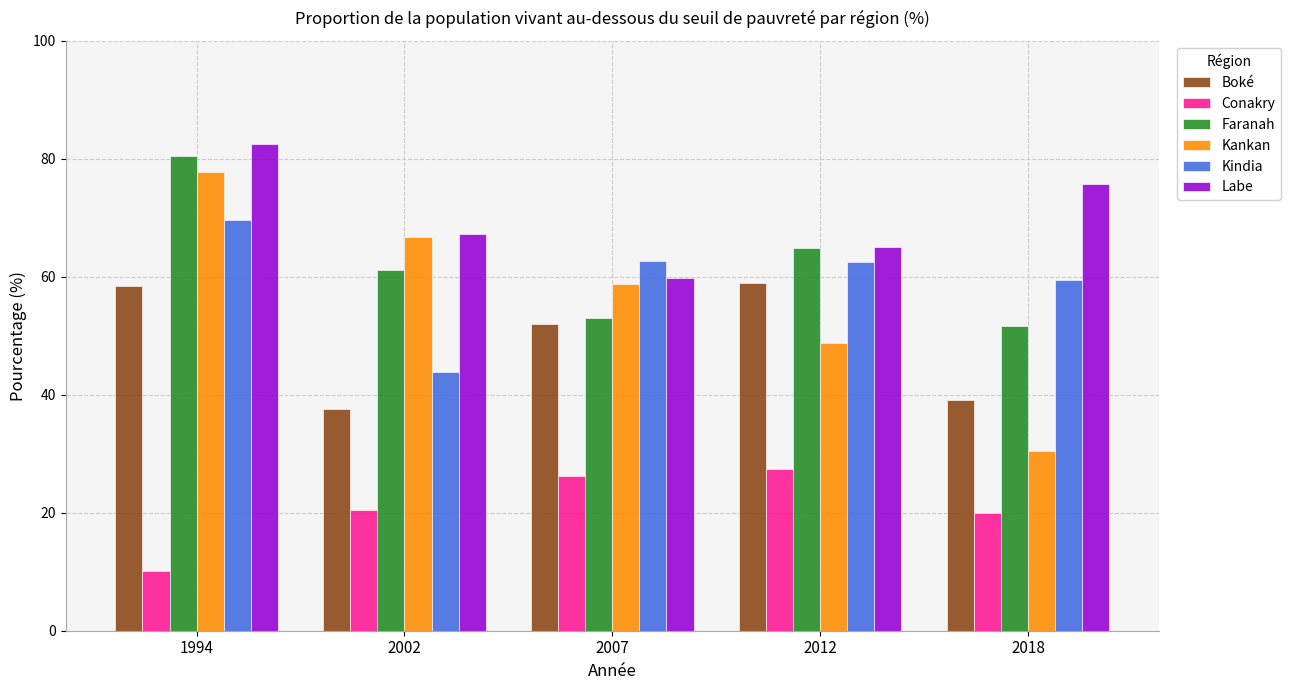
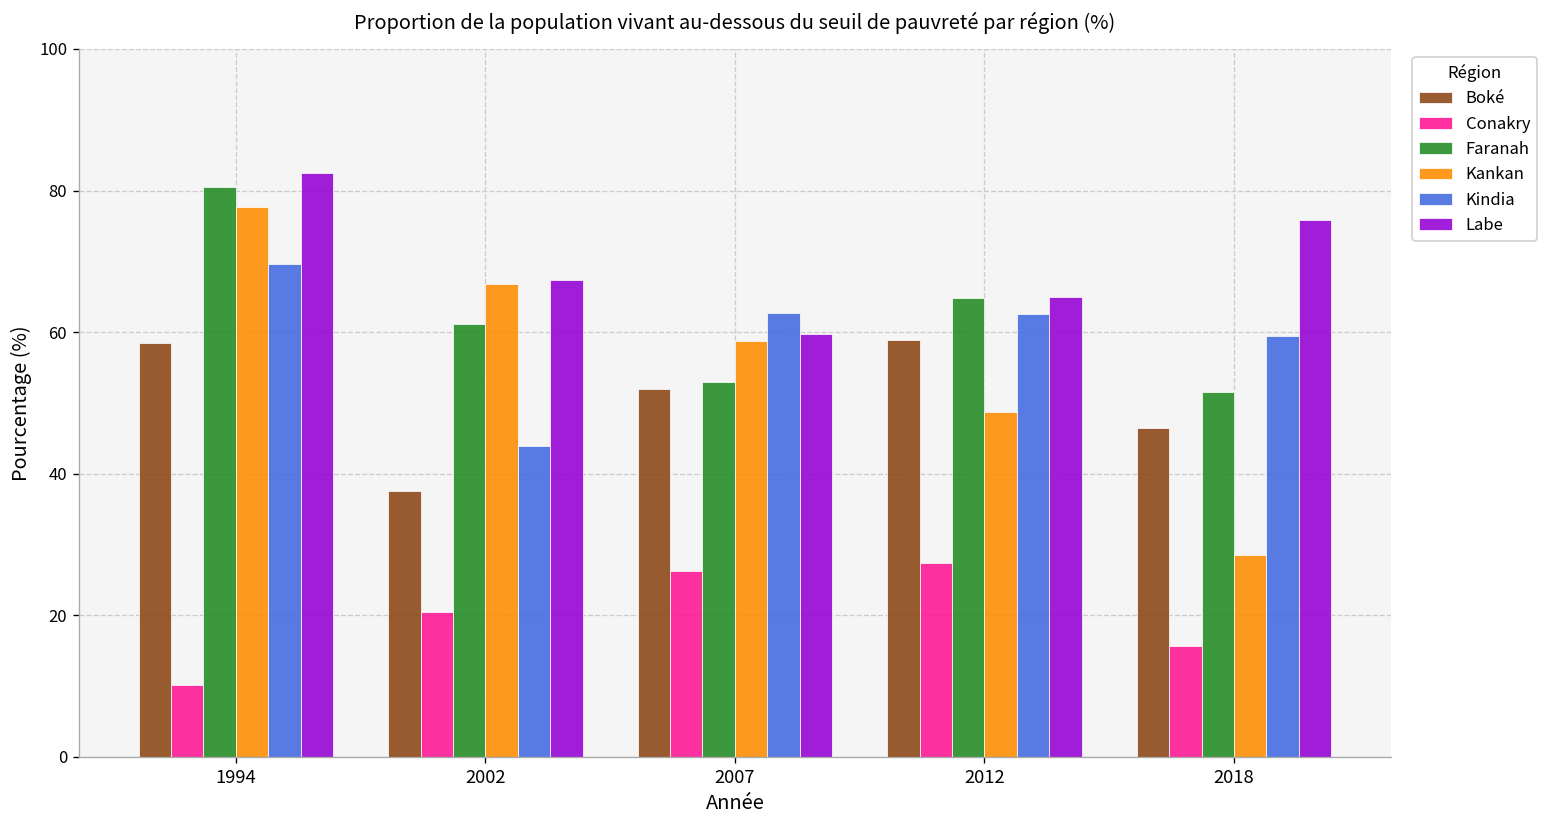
Boké, 2018: 39 -> 46
Conakry, 2018: 20 -> 16
Kankan, 2018: 31 -> 29
